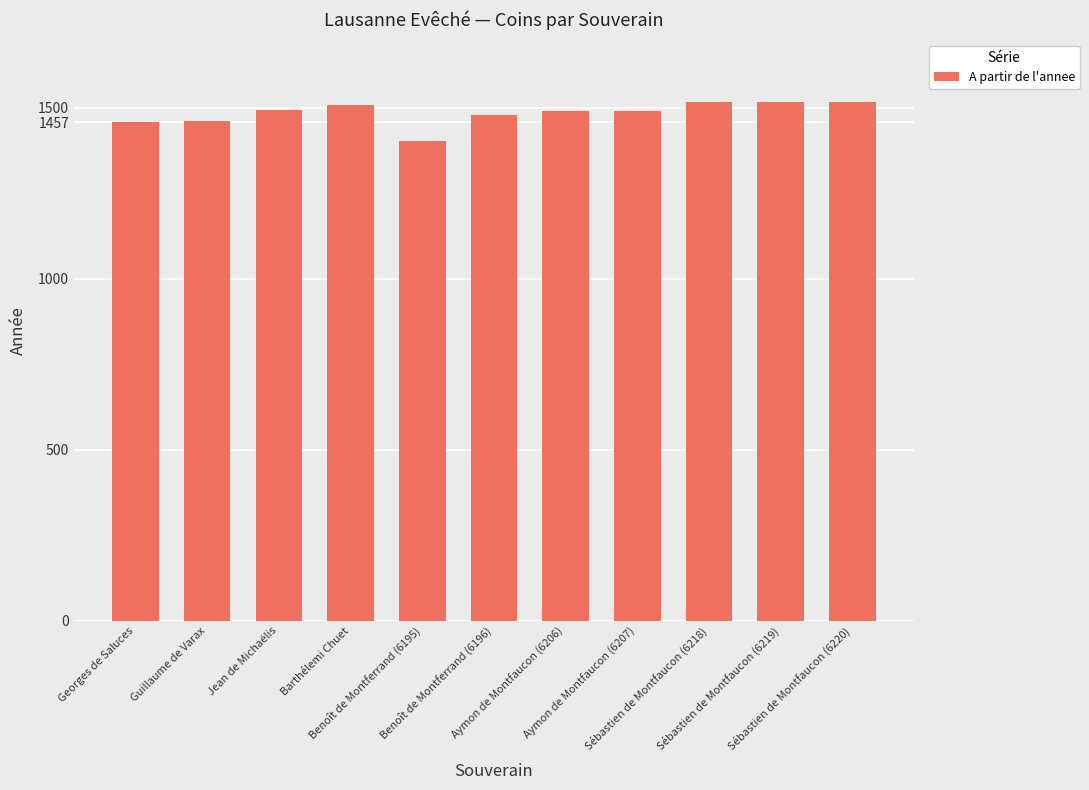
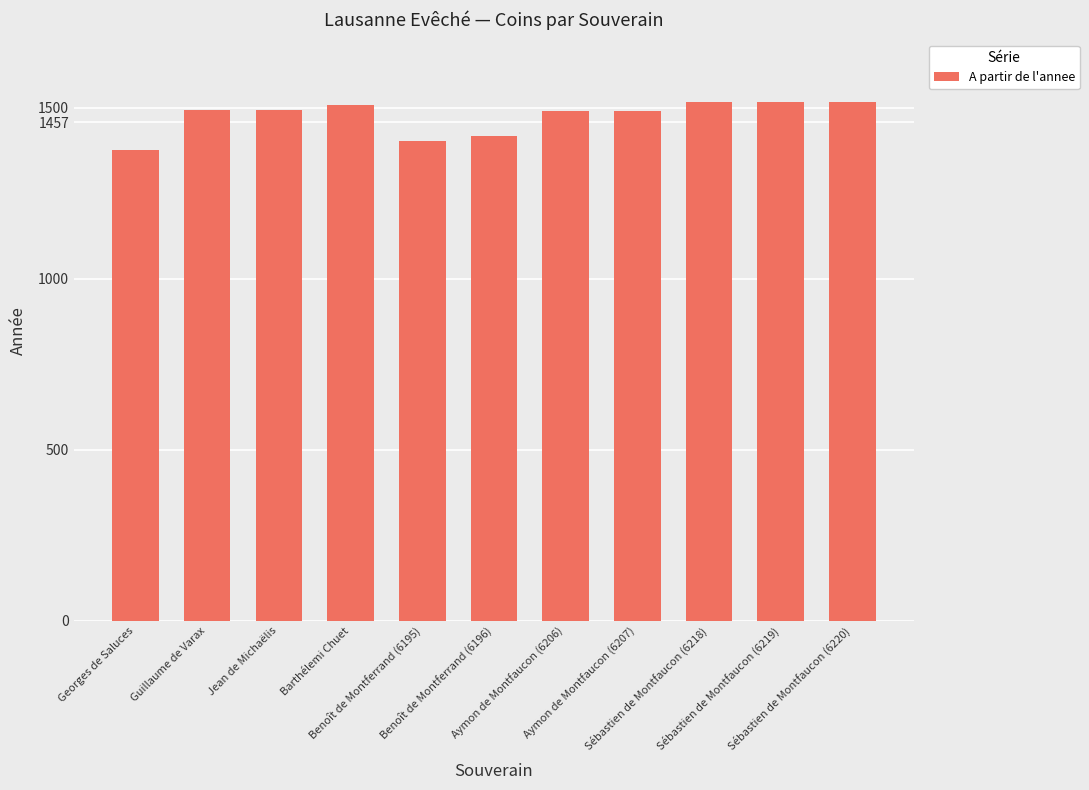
Georges de Saluces: 1460 -> 1380
Guillaume de Varax: 1460 -> 1490
Benoît de Montferrand (6196): 1480 -> 1420
